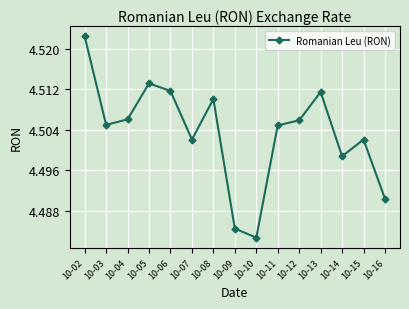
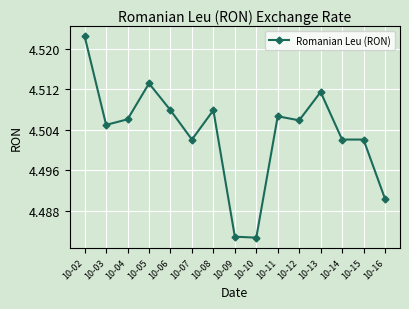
10-06: 4.512 -> 4.508
10-08: 4.510 -> 4.508
10-09: 4.485 -> 4.483
10-11: 4.505 -> 4.507
10-14: 4.499 -> 4.502
